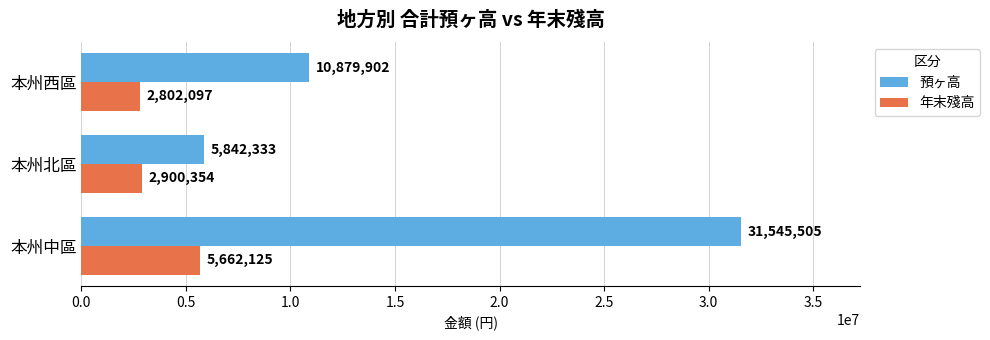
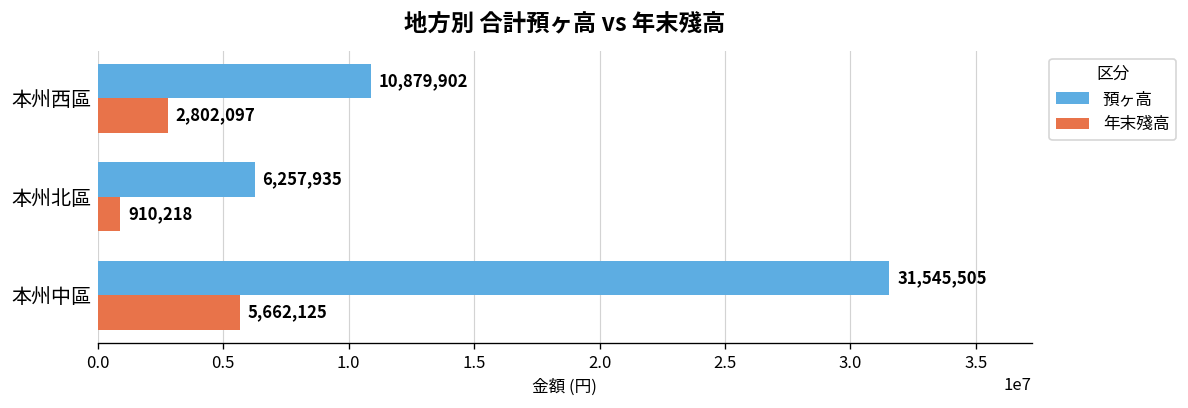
預ヶ高, 本州北區: 5,842,333 -> 6,257,935
年末殘高, 本州北區: 2,900,354 -> 910,218
